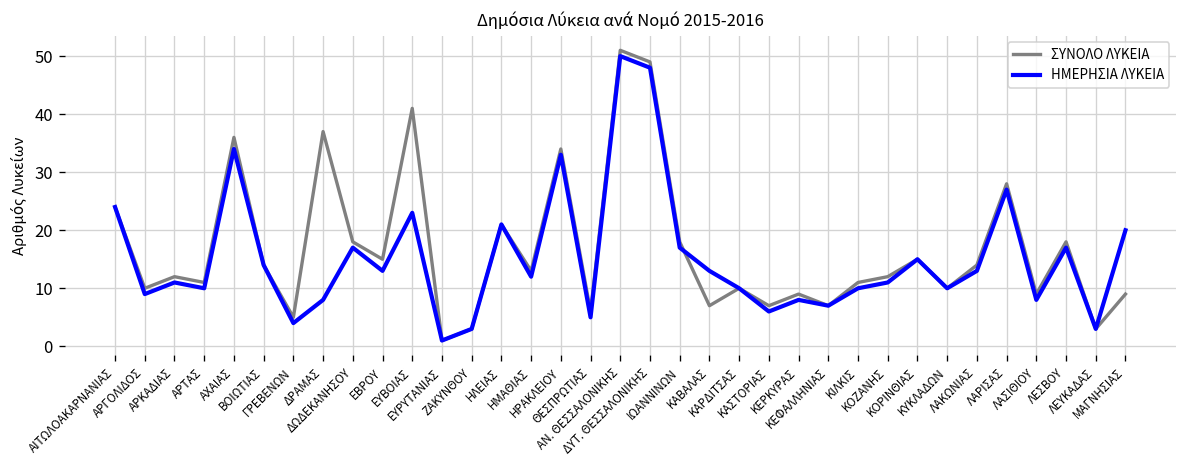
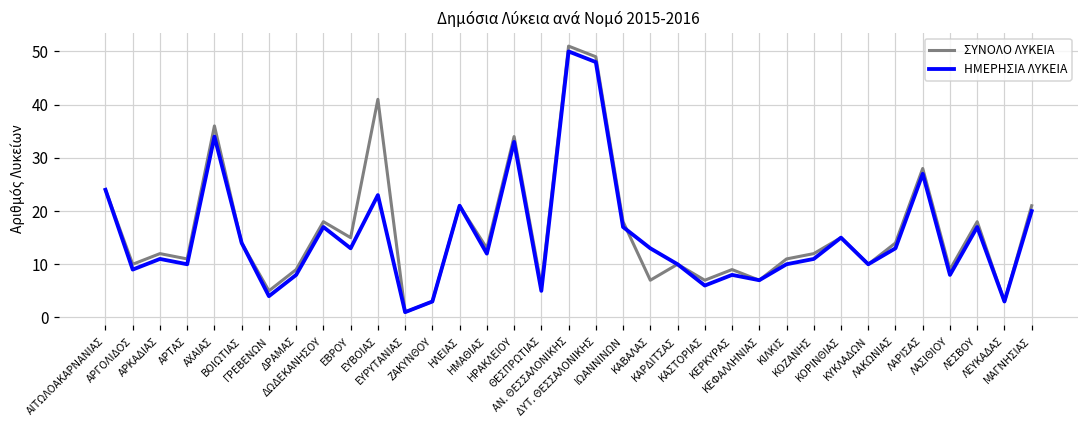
ΣΥΝΟΛΟ ΛΥΚΕΙΑ, ΔΡΑΜΑΣ: 37 -> 9
ΣΥΝΟΛΟ ΛΥΚΕΙΑ, ΜΑΓΝΗΣΙΑΣ: 9 -> 21
